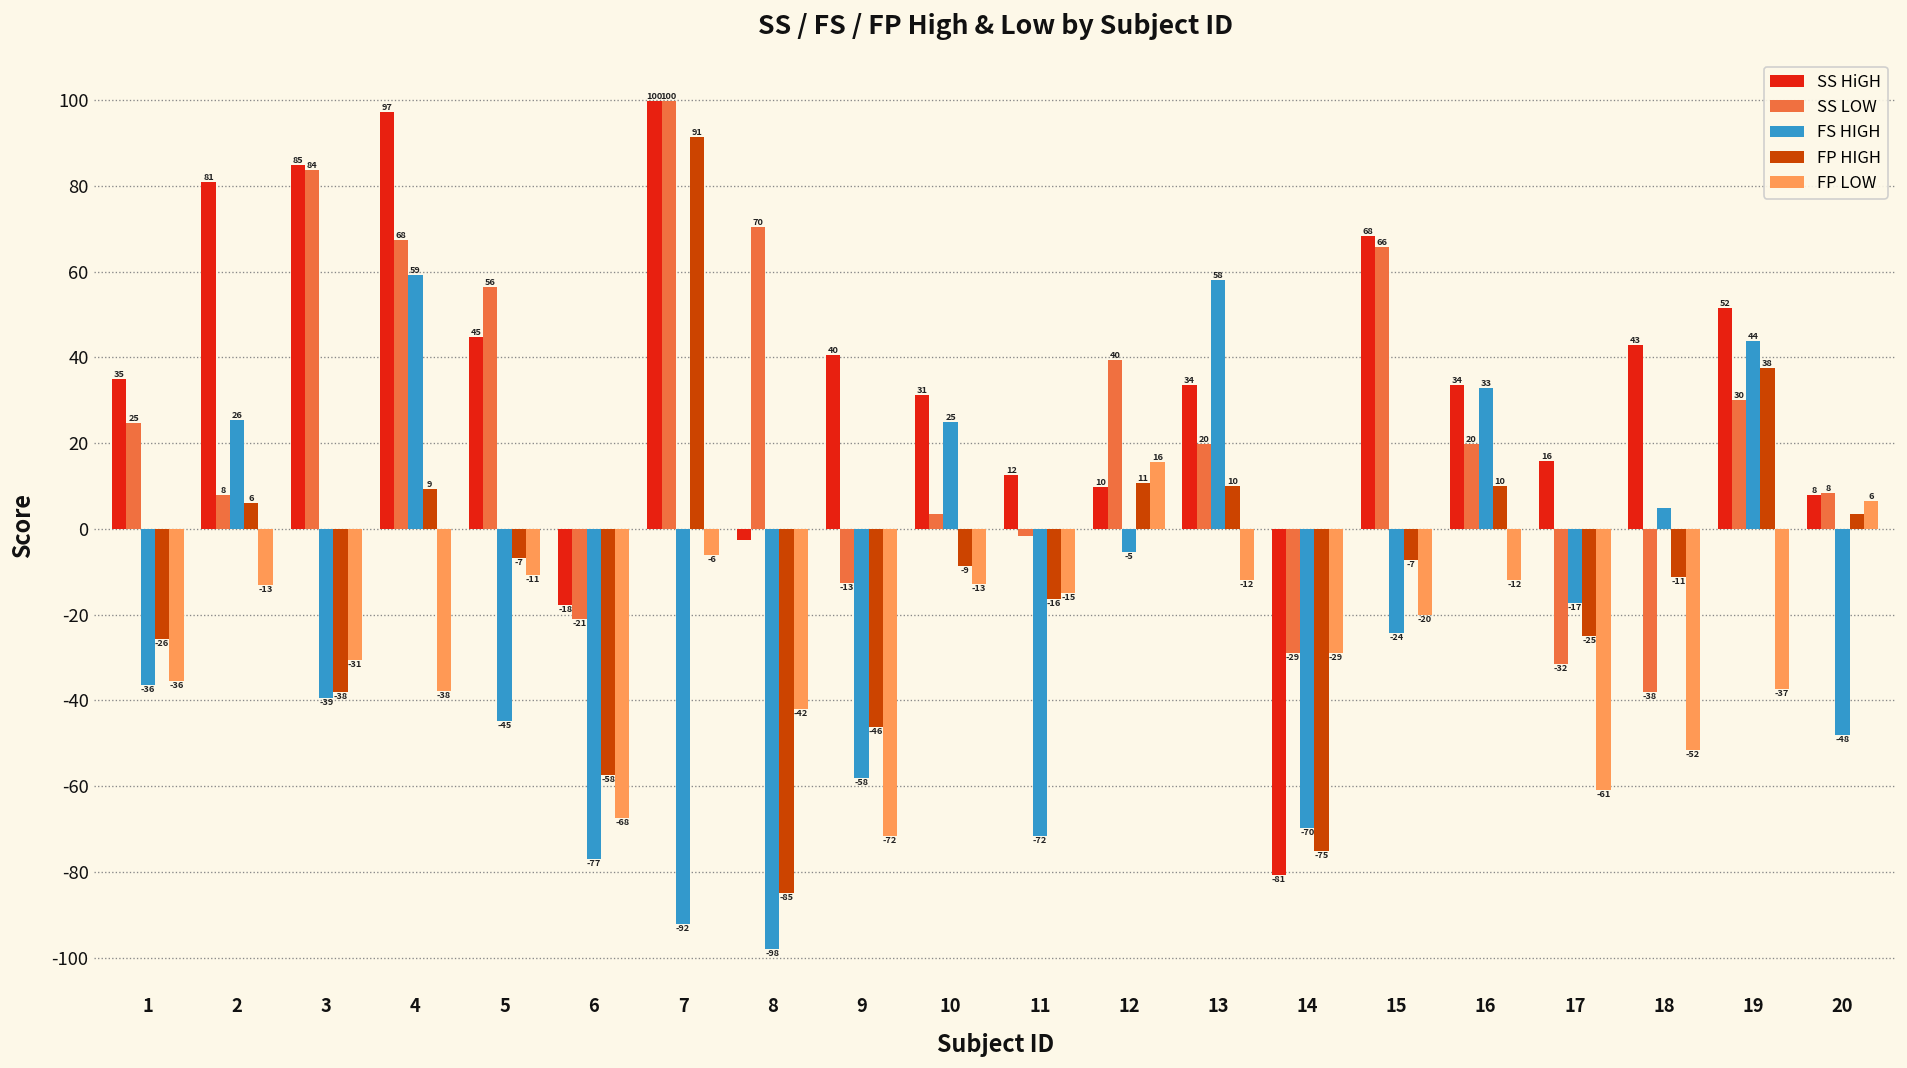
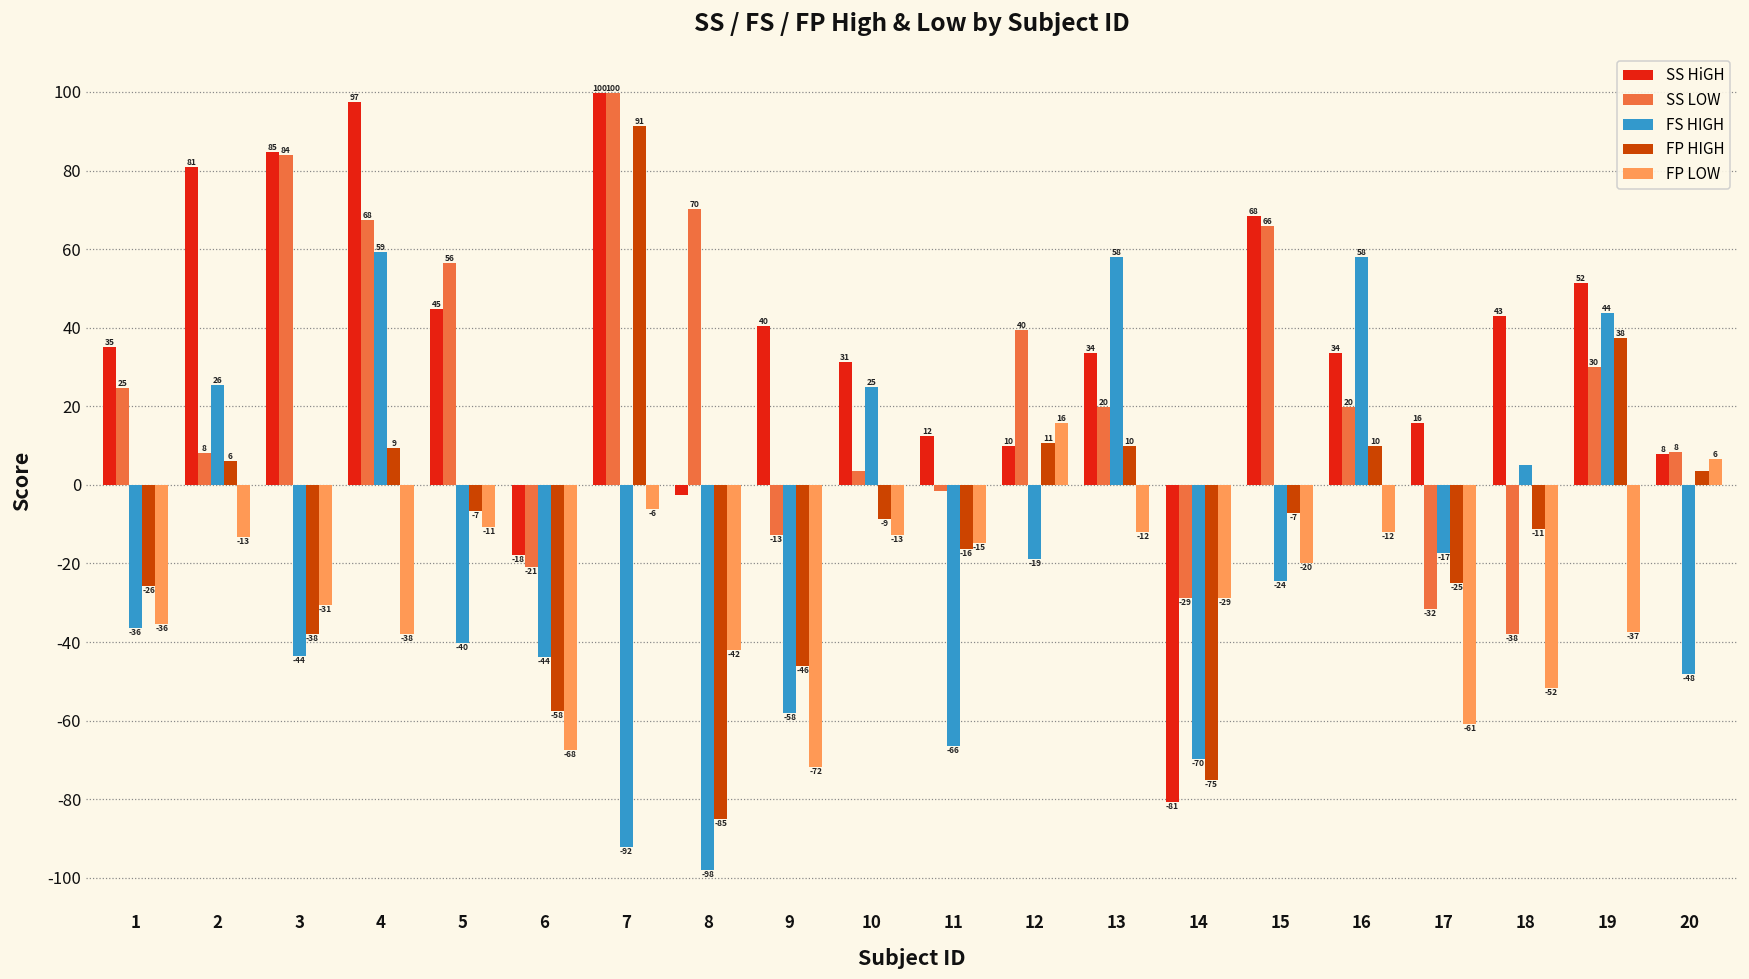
FS HIGH, 3: -39 -> -44
FS HIGH, 5: -45 -> -40
FS HIGH, 6: -77 -> -44
FS HIGH, 11: -72 -> -66
FS HIGH, 12: -5 -> -19
FS HIGH, 16: 33 -> 58
